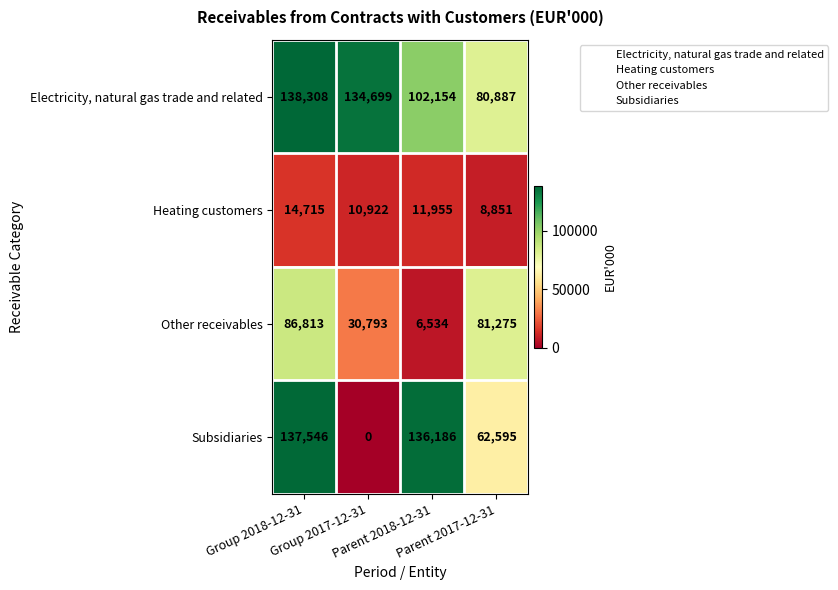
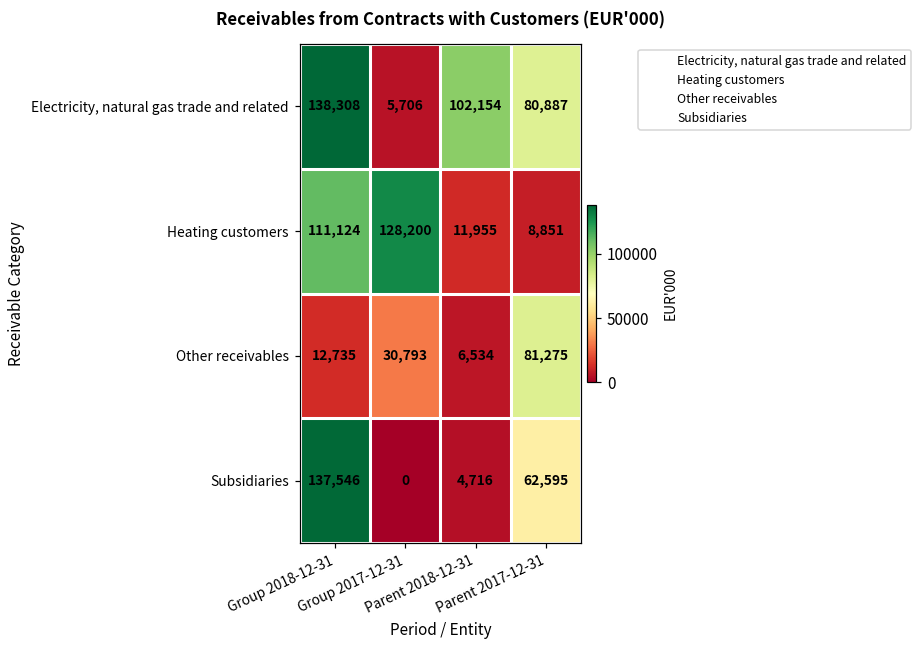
Electricity, natural gas trade and related, Group 2017-12-31: 134,699 -> 5,706
Heating customers, Group 2018-12-31: 14,715 -> 111,124
Heating customers, Group 2017-12-31: 10,922 -> 128,200
Other receivables, Group 2018-12-31: 86,813 -> 12,735
Subsidiaries, Parent 2018-12-31: 136,186 -> 4,716
